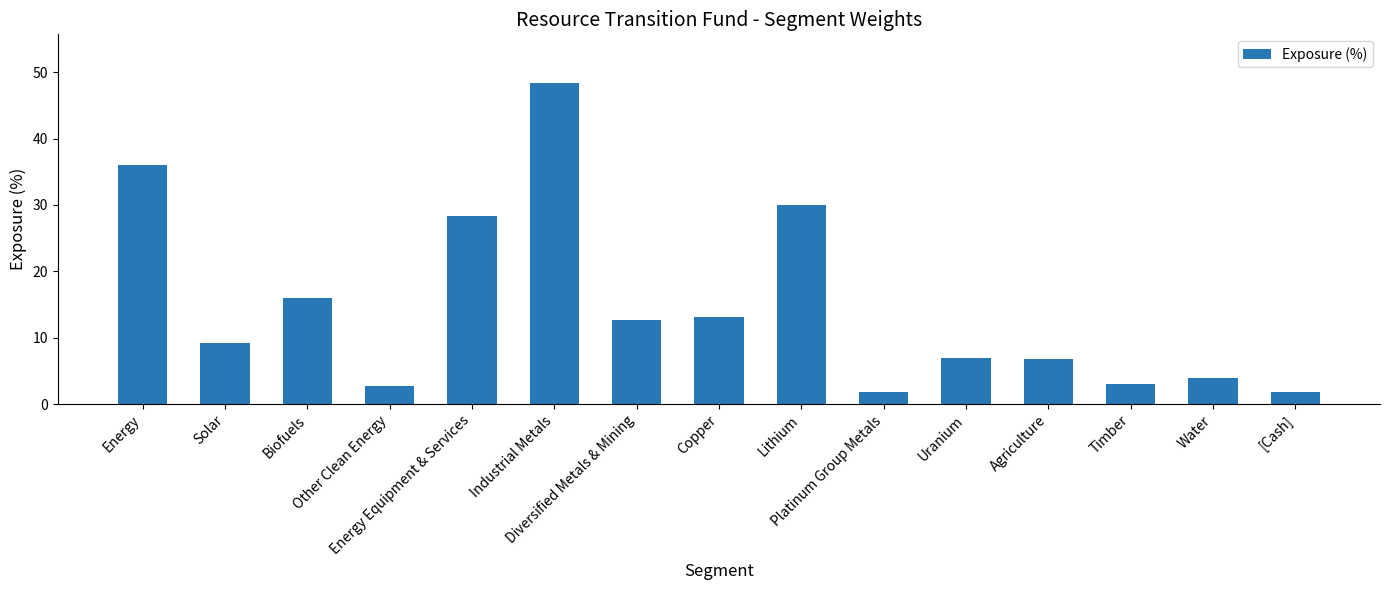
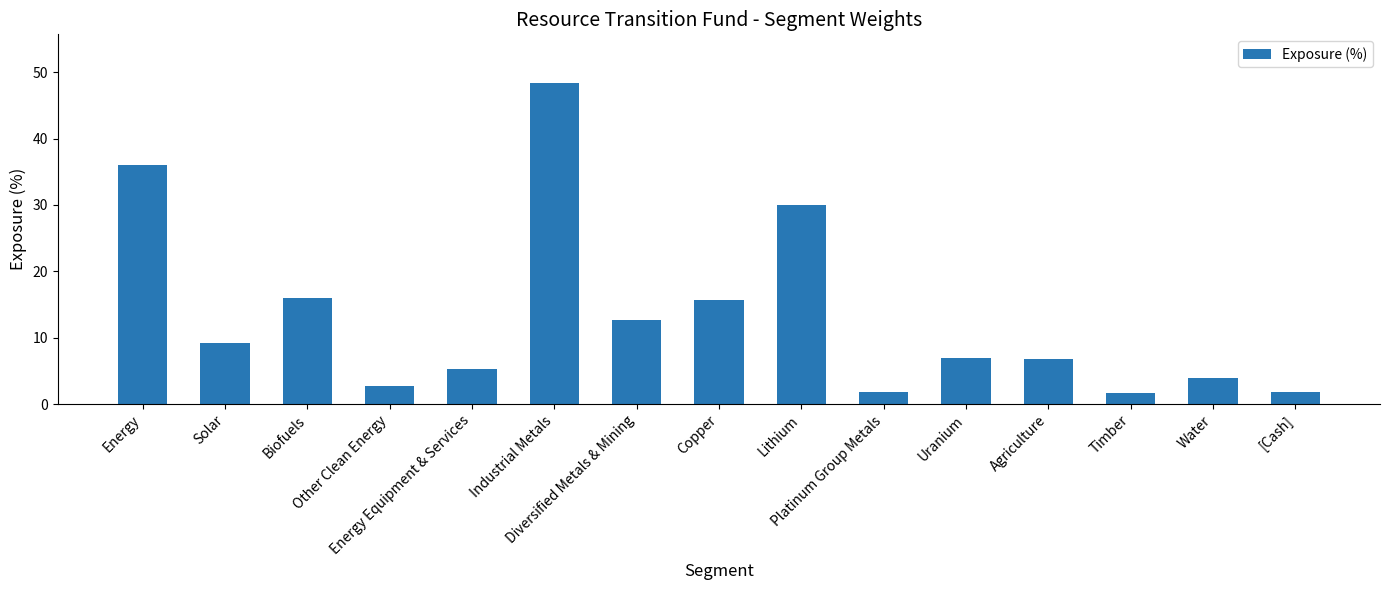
Energy Equipment & Services: 28 -> 5
Copper: 13 -> 16
Timber: 3 -> 2
